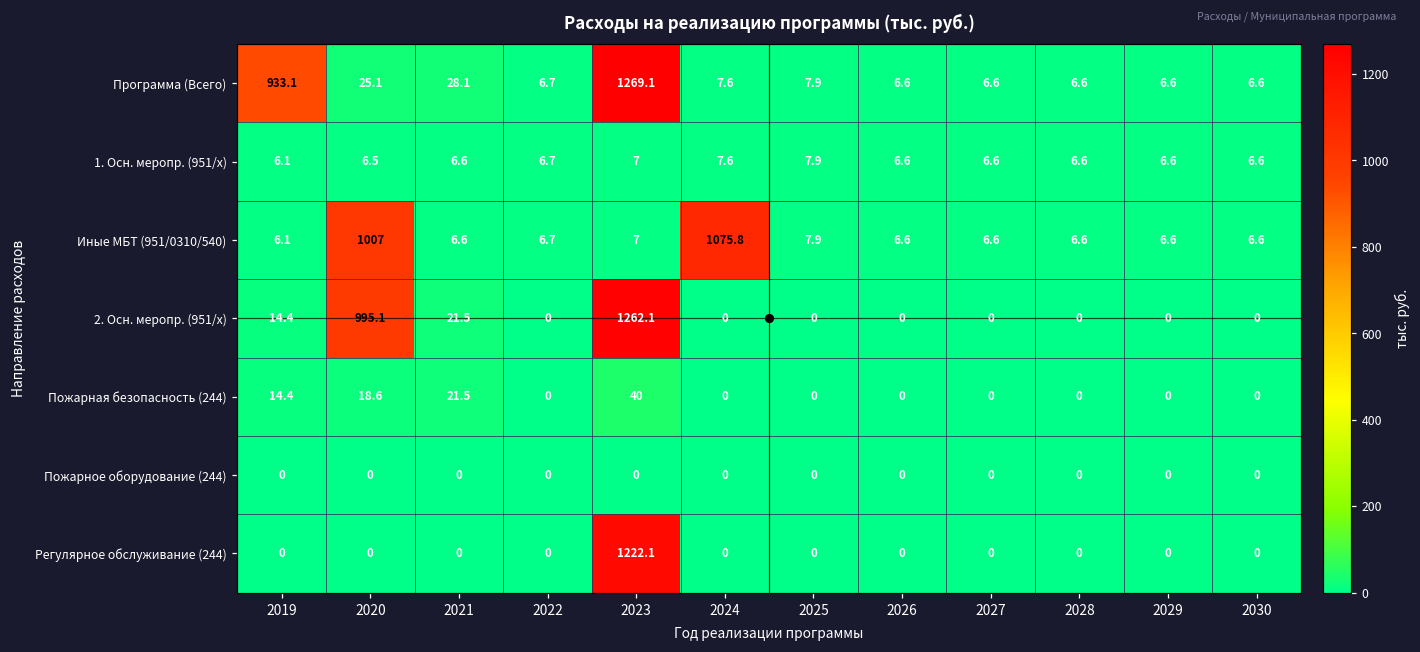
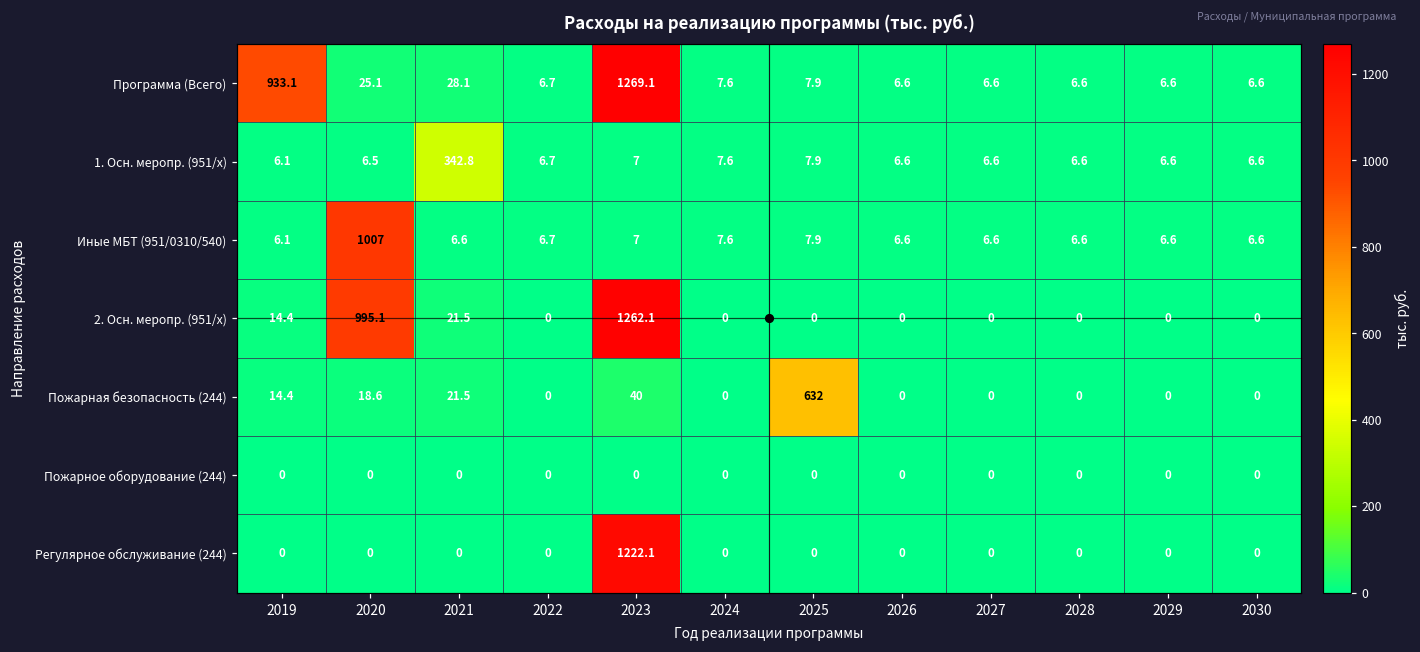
1. Осн. меропр. (951/х), 2021: 6.6 -> 342.8
Иные МБТ (951/0310/540), 2024: 1075.8 -> 7.6
Пожарная безопасность (244), 2025: 0 -> 632
